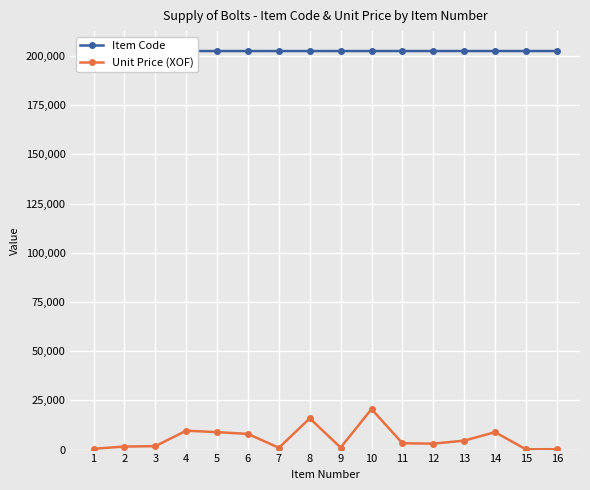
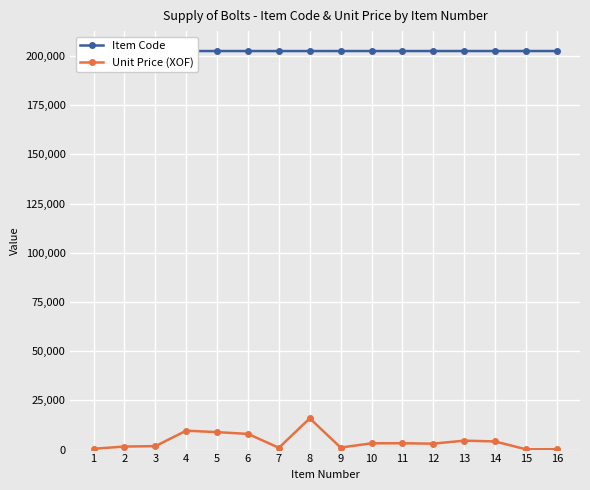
Unit Price (XOF), 10: 21,000 -> 3,000
Unit Price (XOF), 14: 9,000 -> 4,000
